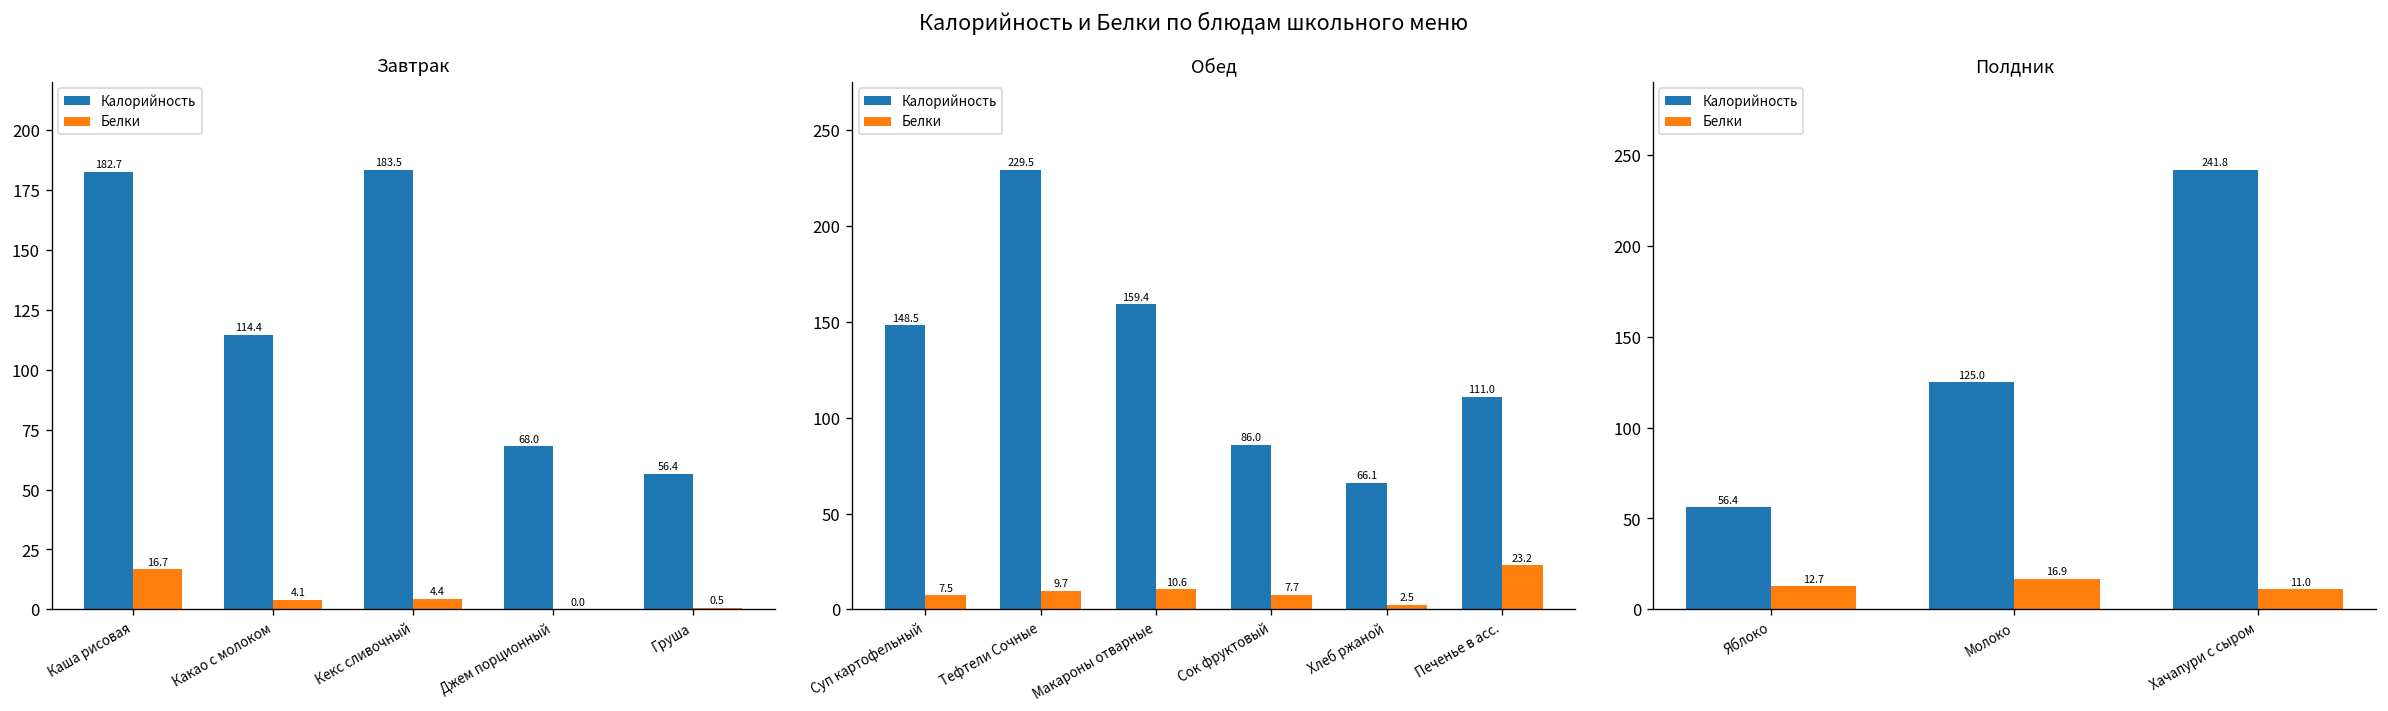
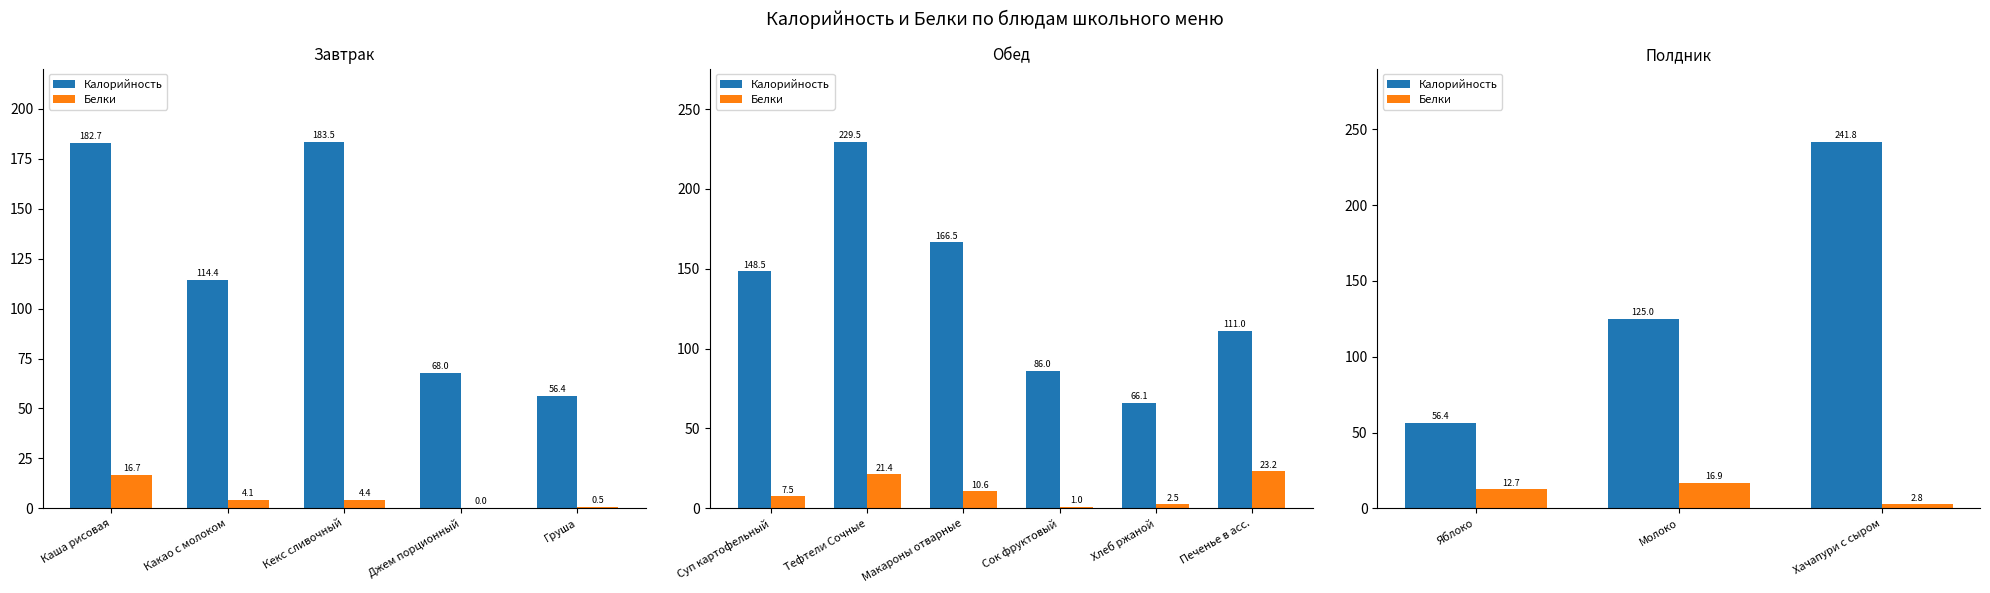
Обед, Белки, Тефтели Сочные: 9.7 -> 21.4
Обед, Калорийность, Макароны отварные: 159.4 -> 166.5
Обед, Белки, Сок фруктовый: 7.7 -> 1.0
Полдник, Белки, Хачапури с сыром: 11.0 -> 2.8
